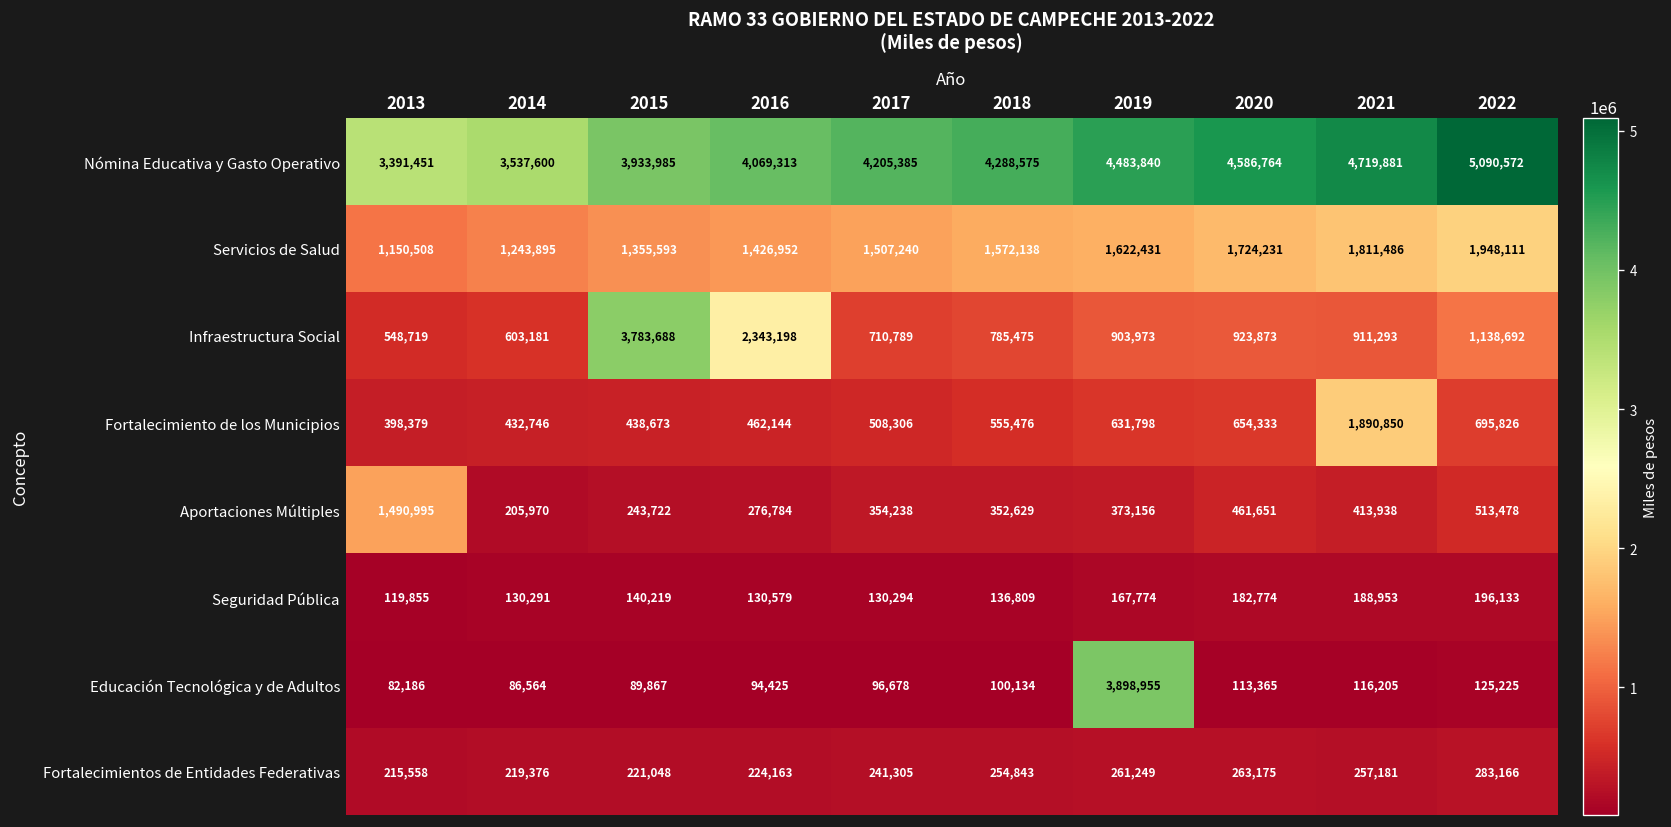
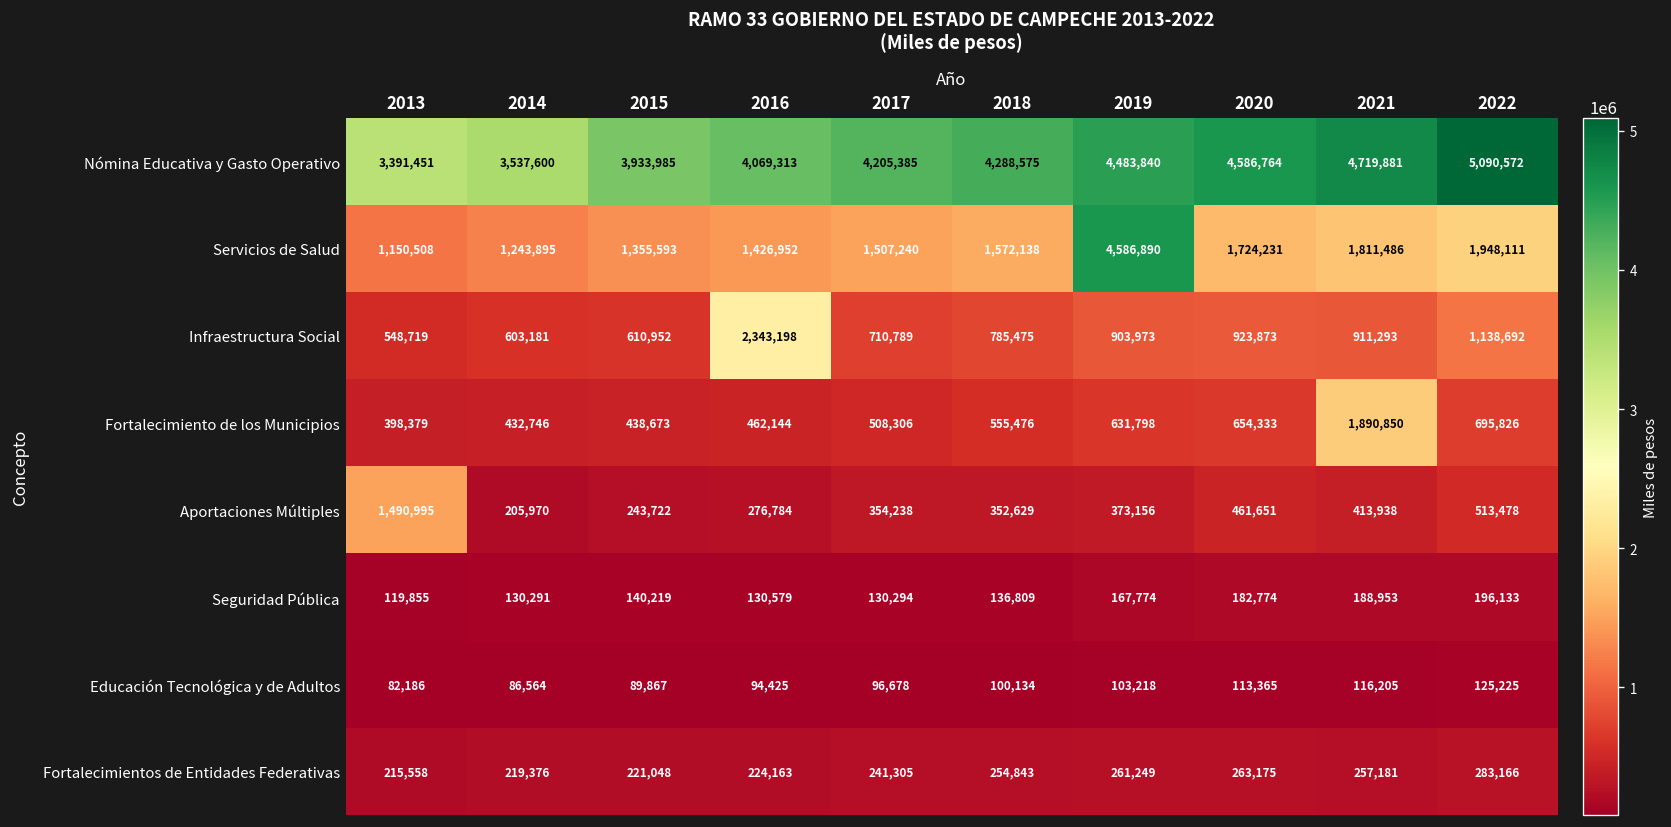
Servicios de Salud, 2019: 1,622,431 -> 4,586,890
Infraestructura Social, 2015: 3,783,688 -> 610,952
Educación Tecnológica y de Adultos, 2019: 3,898,955 -> 103,218
